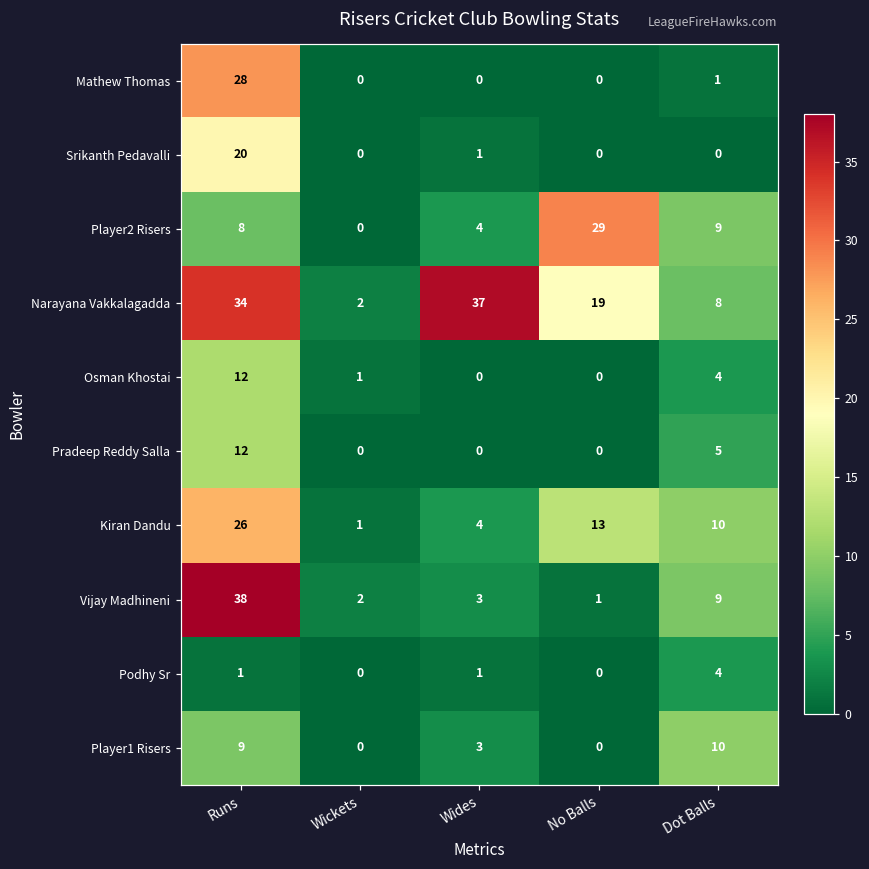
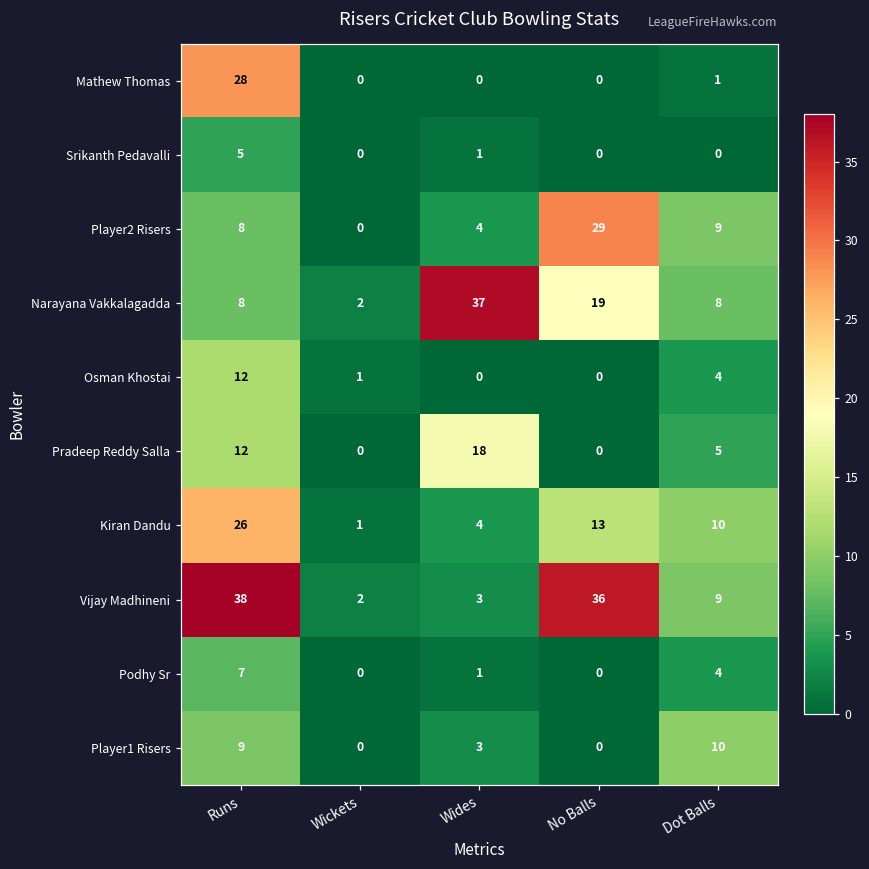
Srikanth Pedavalli, Runs: 20 -> 5
Narayana Vakkalagadda, Runs: 34 -> 8
Pradeep Reddy Salla, Wides: 0 -> 18
Vijay Madhineni, No Balls: 1 -> 36
Podhy Sr, Runs: 1 -> 7
